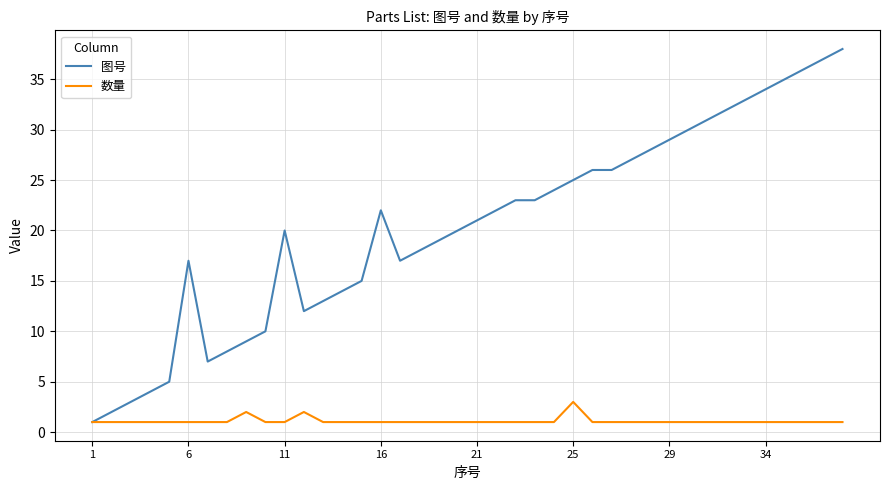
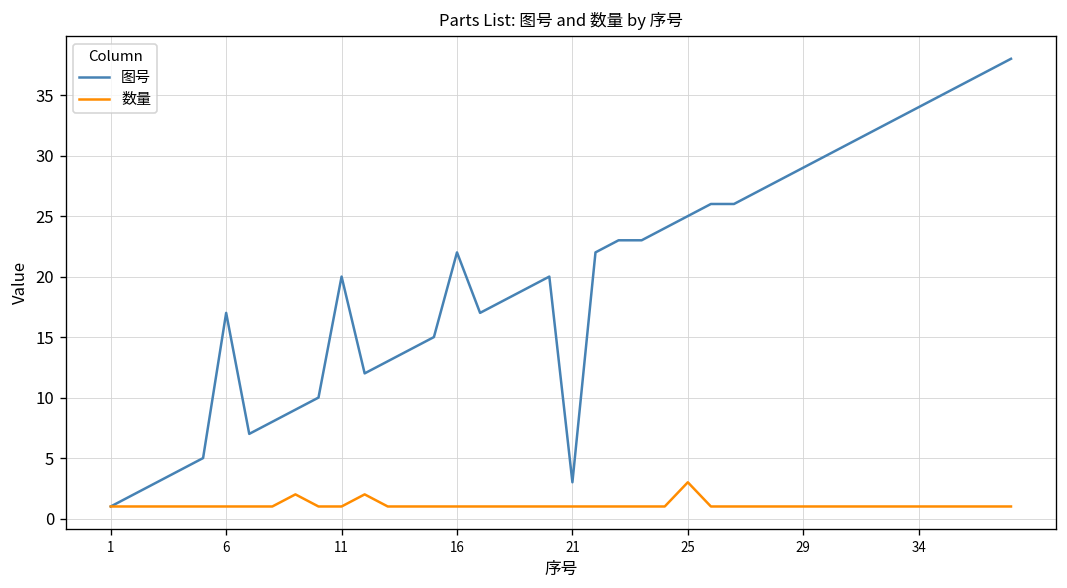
图号, 21: 21 -> 3
